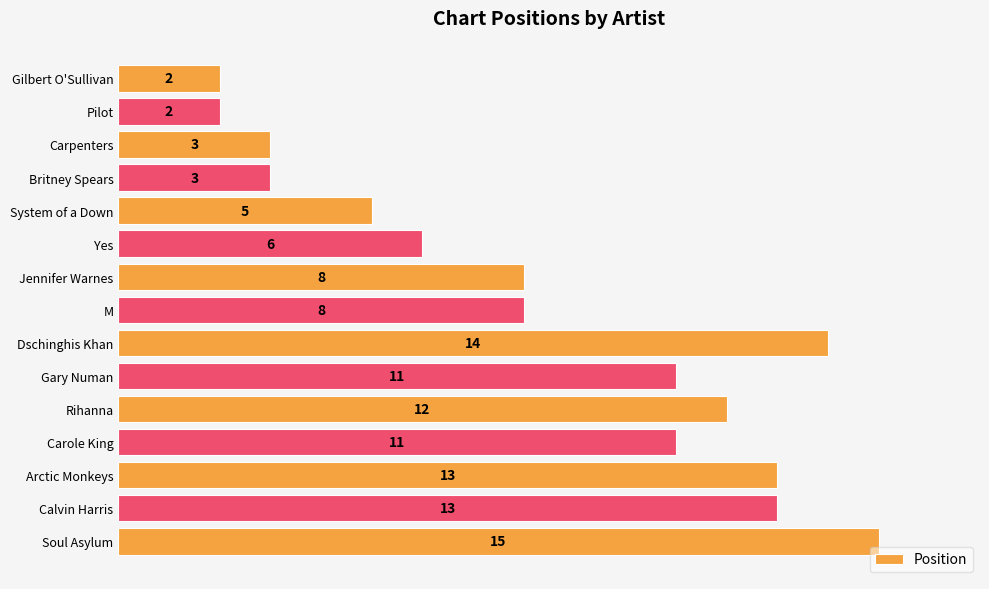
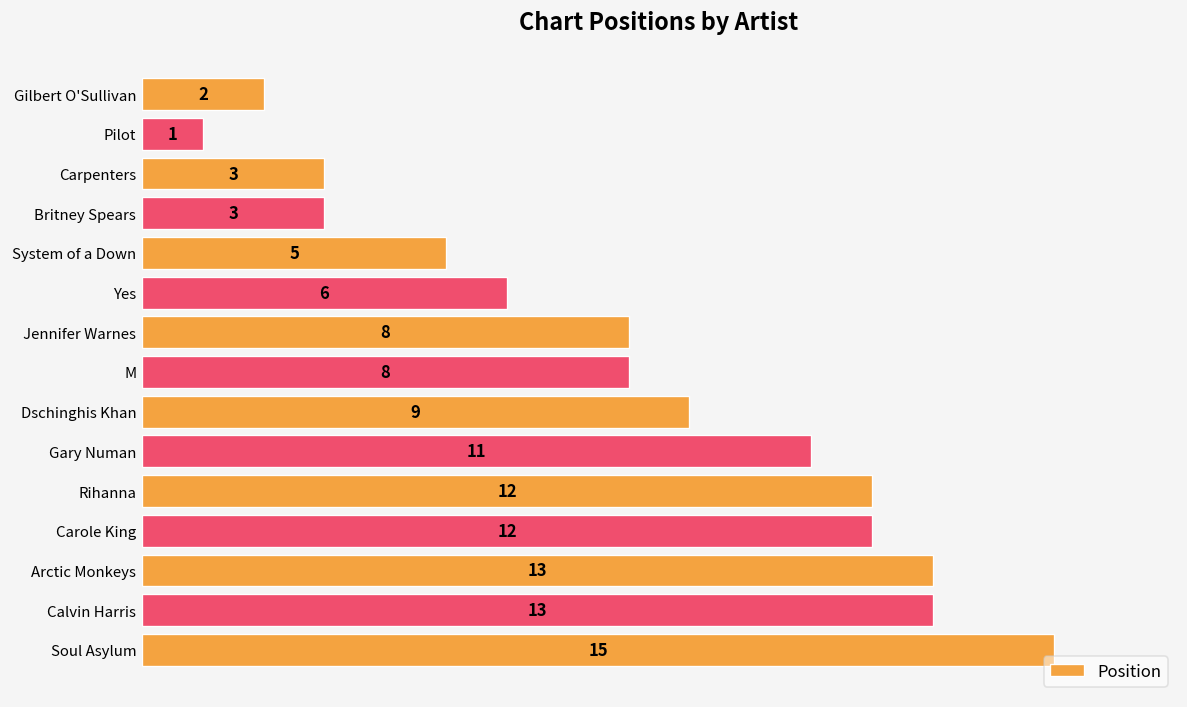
Pilot: 2 -> 1
Dschinghis Khan: 14 -> 9
Carole King: 11 -> 12
